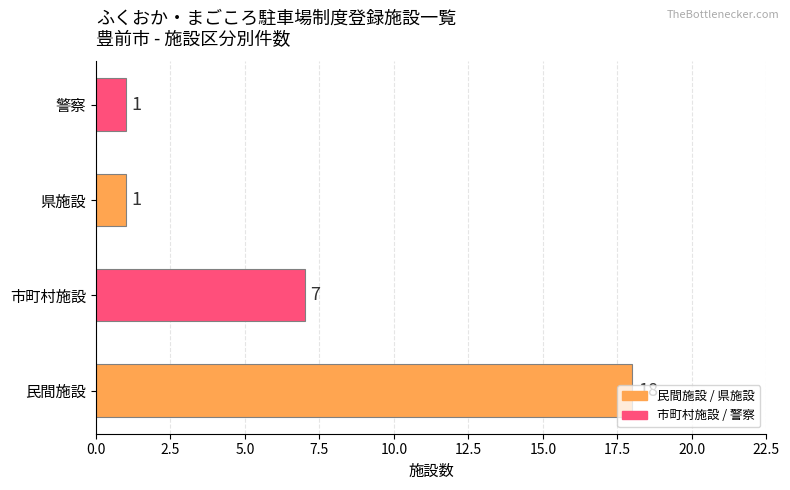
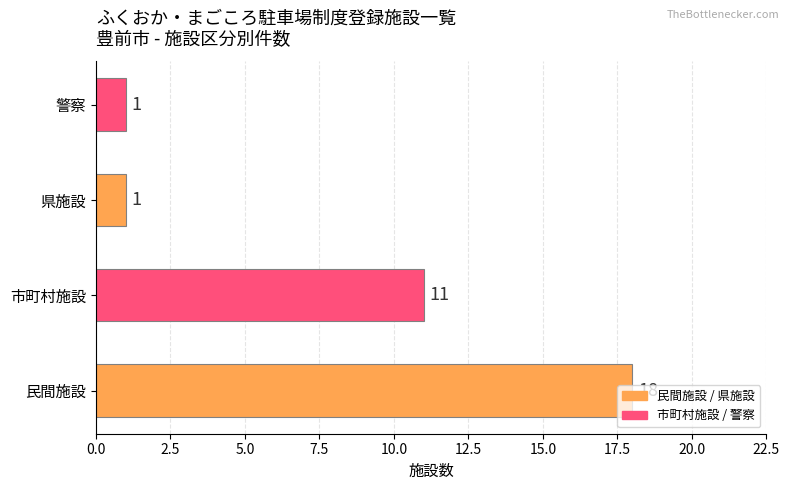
市町村施設: 7 -> 11
